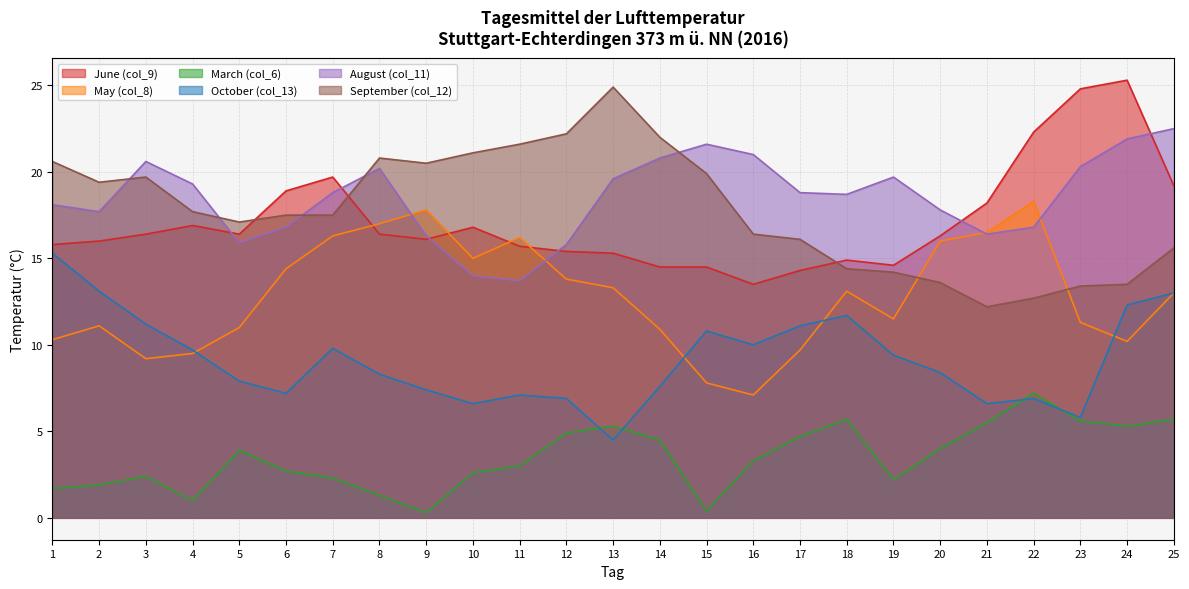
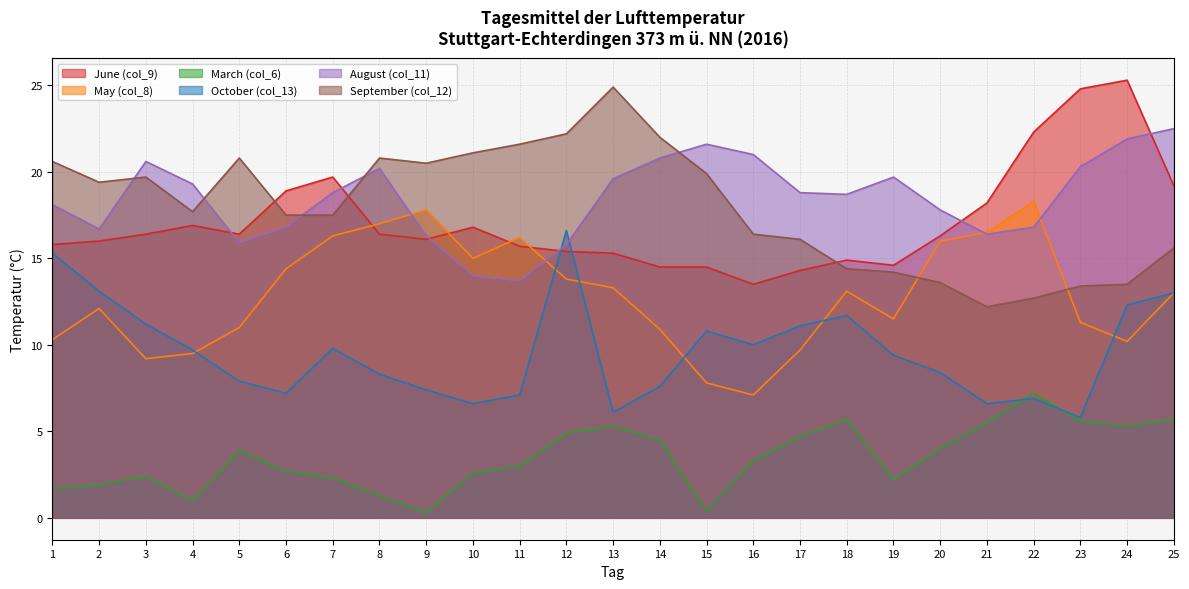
May (col_8), 2: 11.1 -> 12.1
August (col_11), 2: 17.7 -> 16.7
September (col_12), 5: 17.1 -> 20.8
October (col_13), 12: 6.9 -> 16.6
October (col_13), 13: 4.5 -> 6.1
